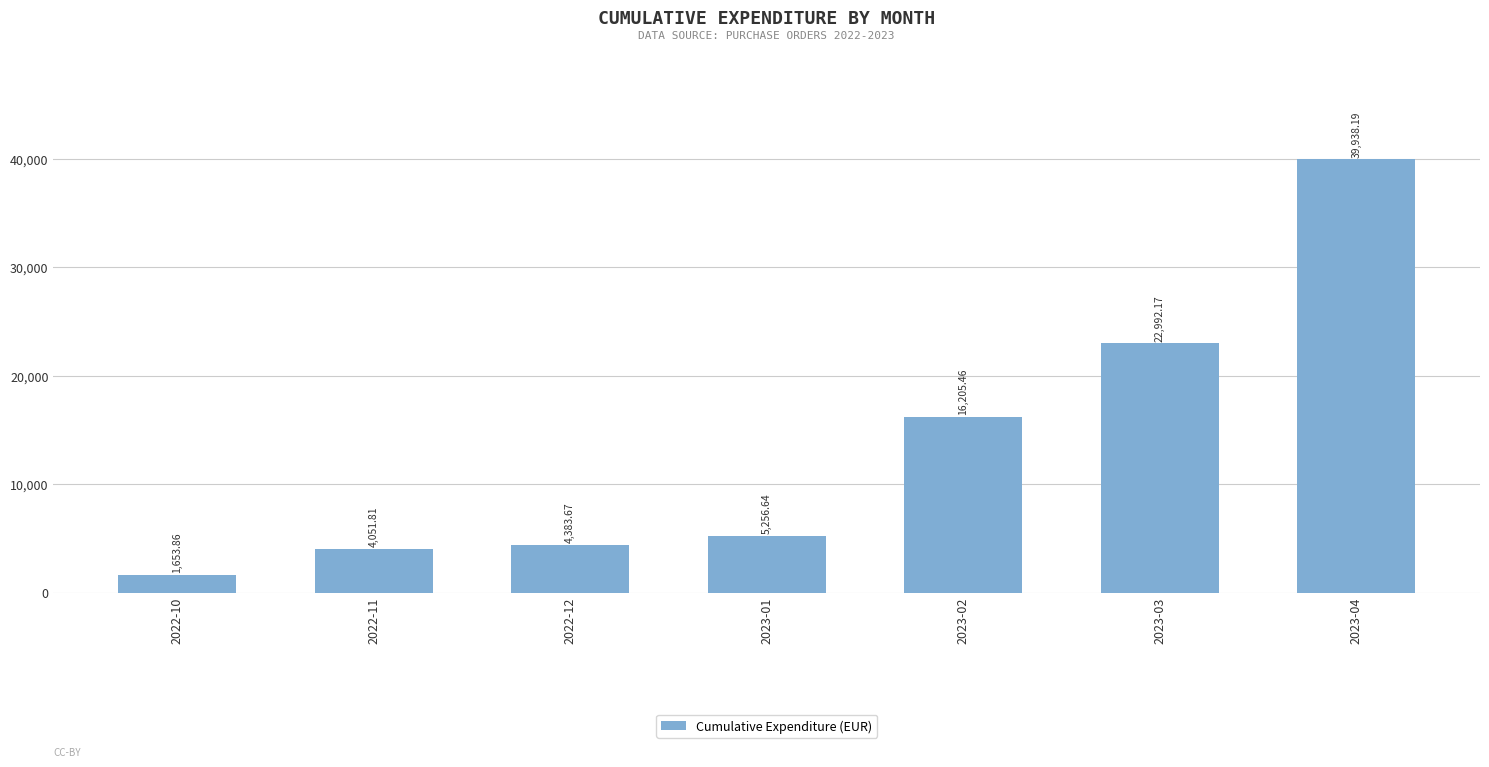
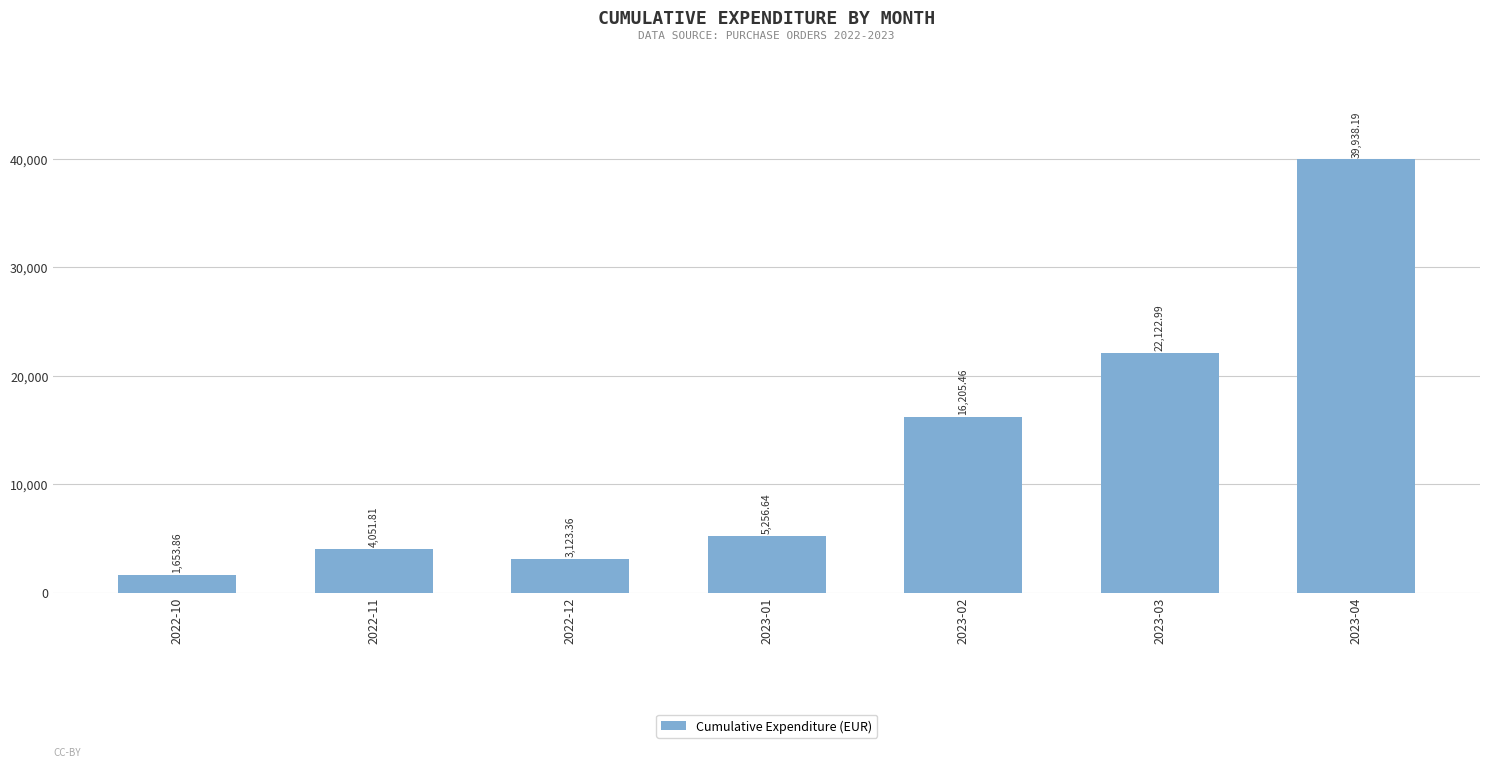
2022-12: 4,383.67 -> 3,123.36
2023-03: 22,992.17 -> 22,122.99
